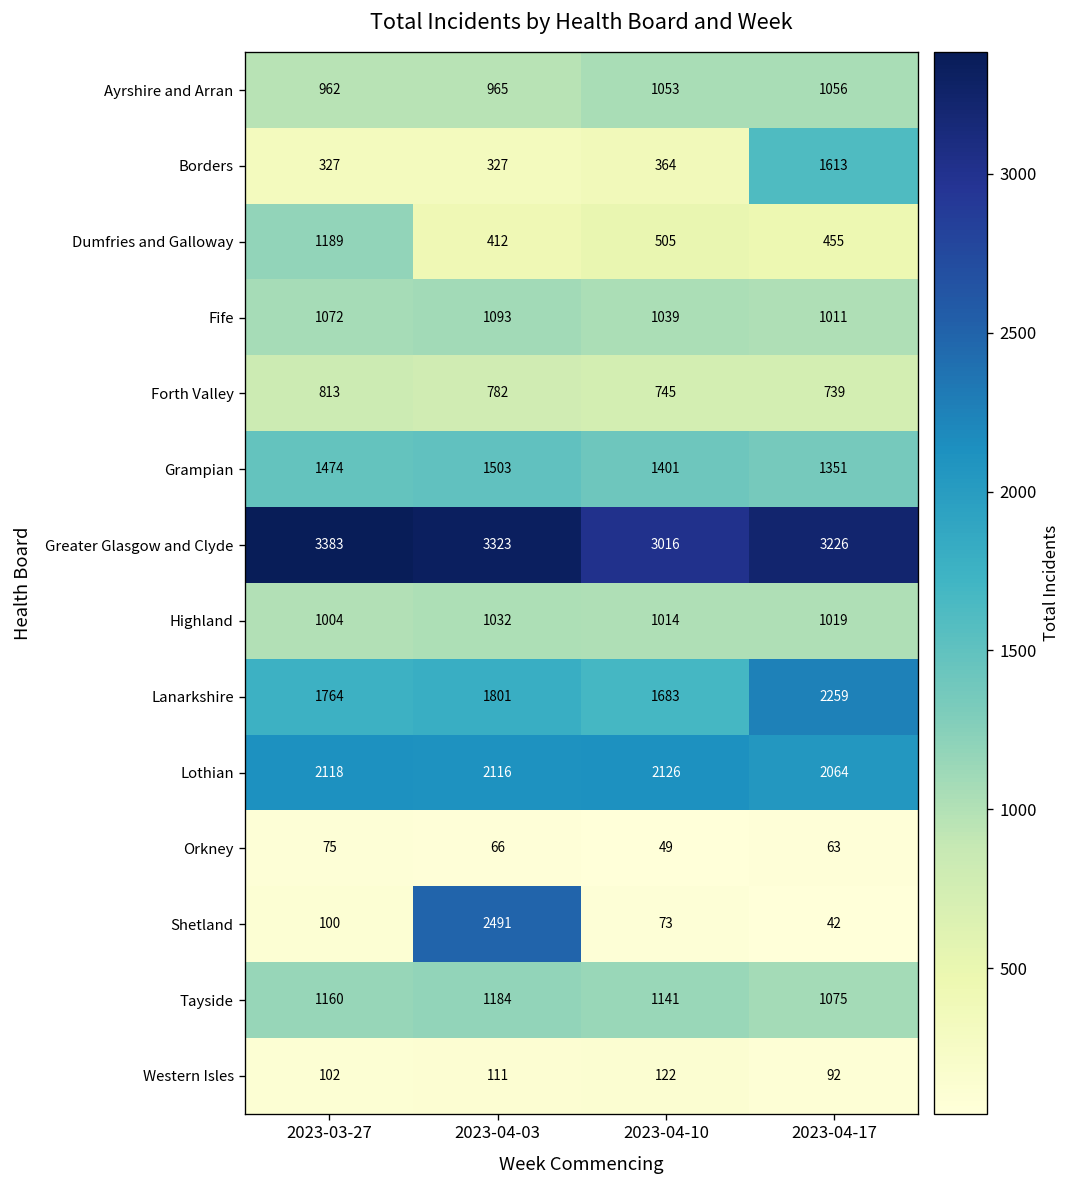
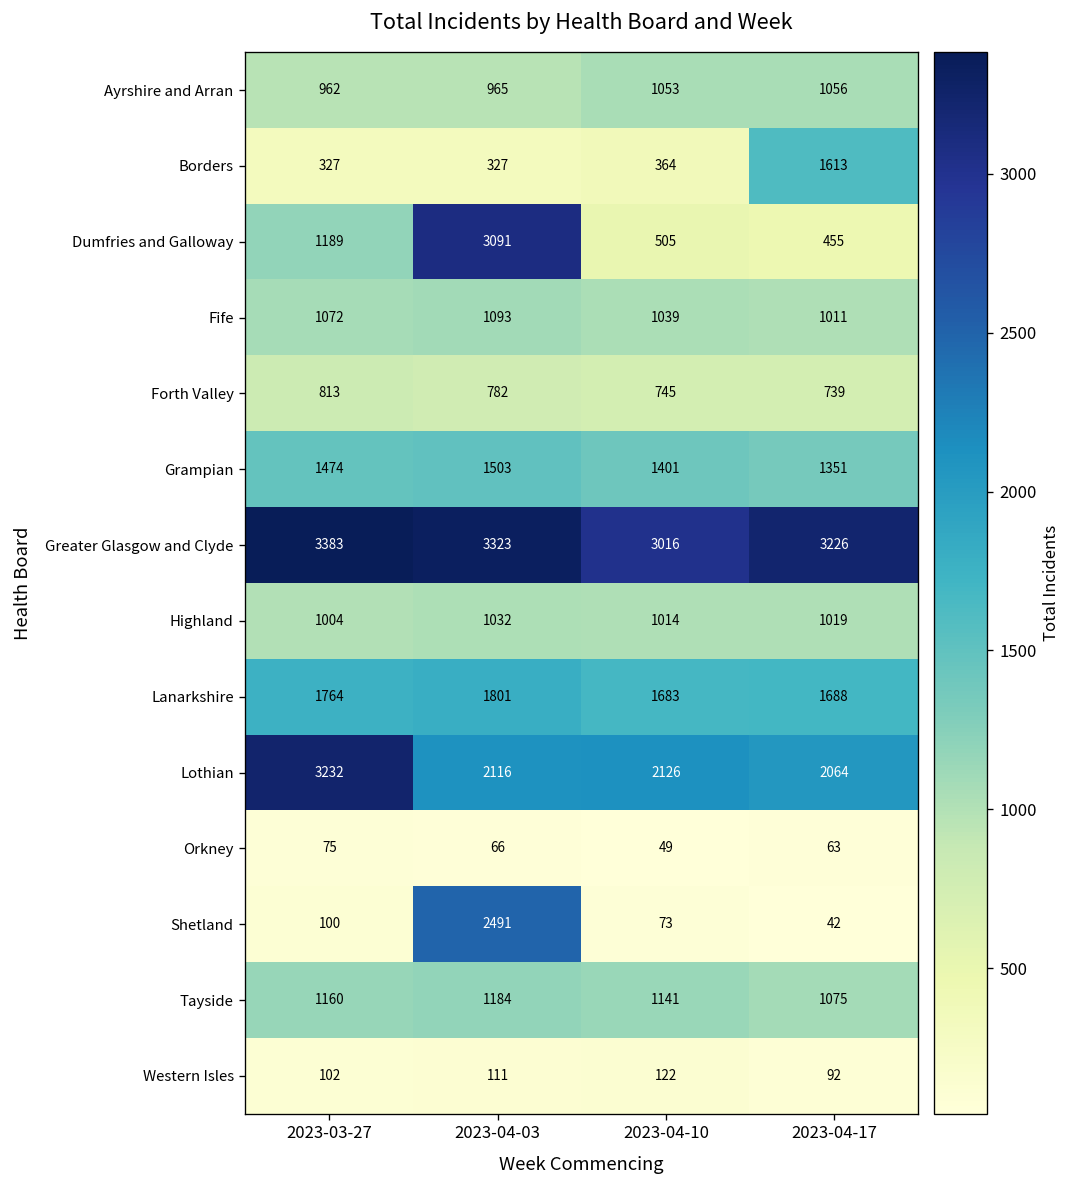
Dumfries and Galloway, 2023-04-03: 412 -> 3091
Lanarkshire, 2023-04-17: 2259 -> 1688
Lothian, 2023-03-27: 2118 -> 3232
